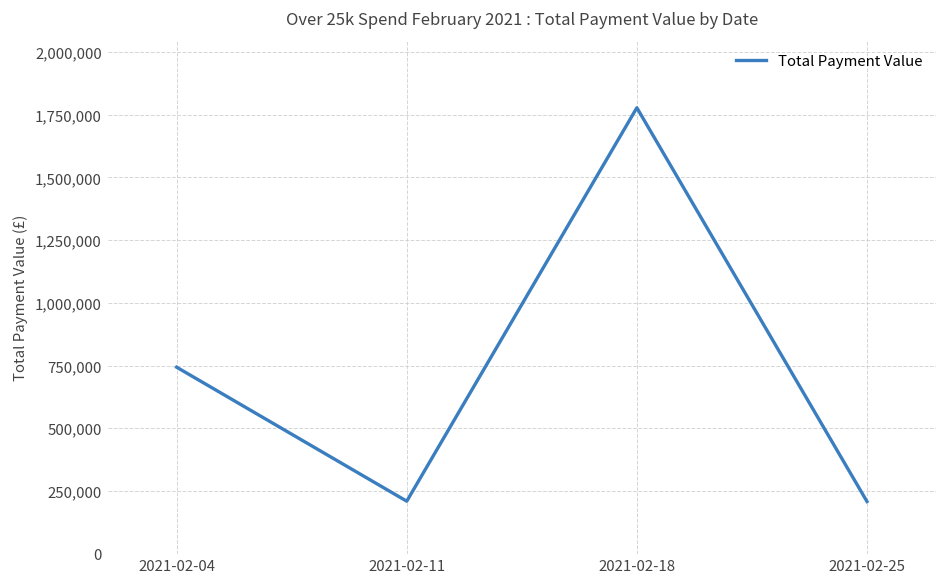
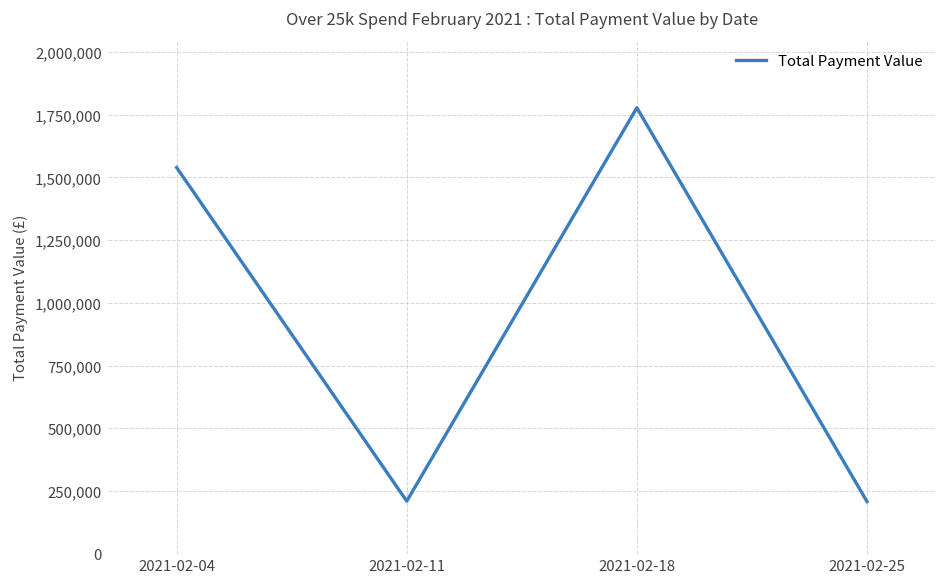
2021-02-04: 740,000 -> 1,540,000
